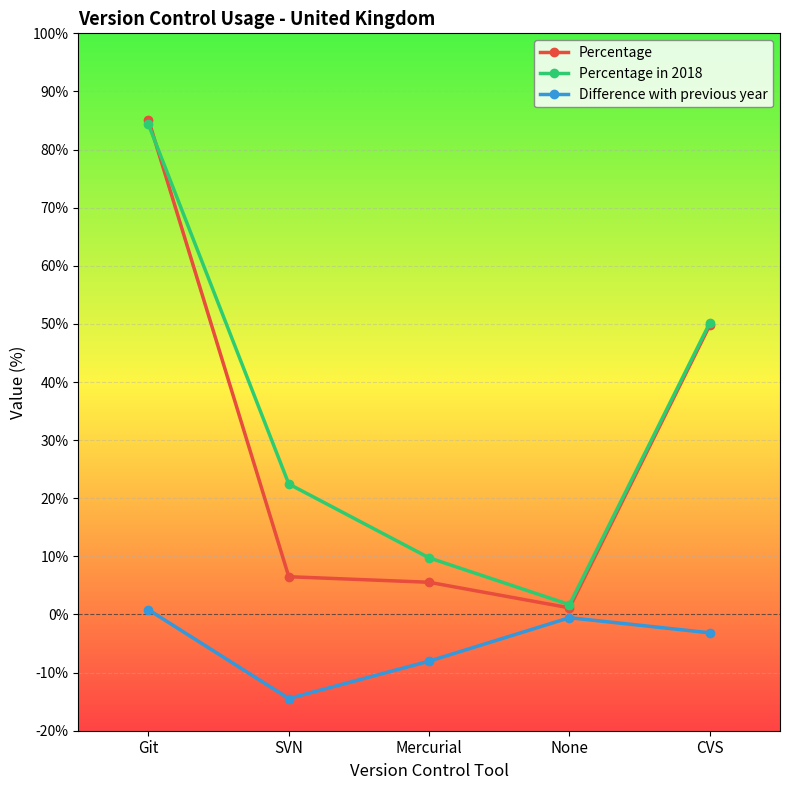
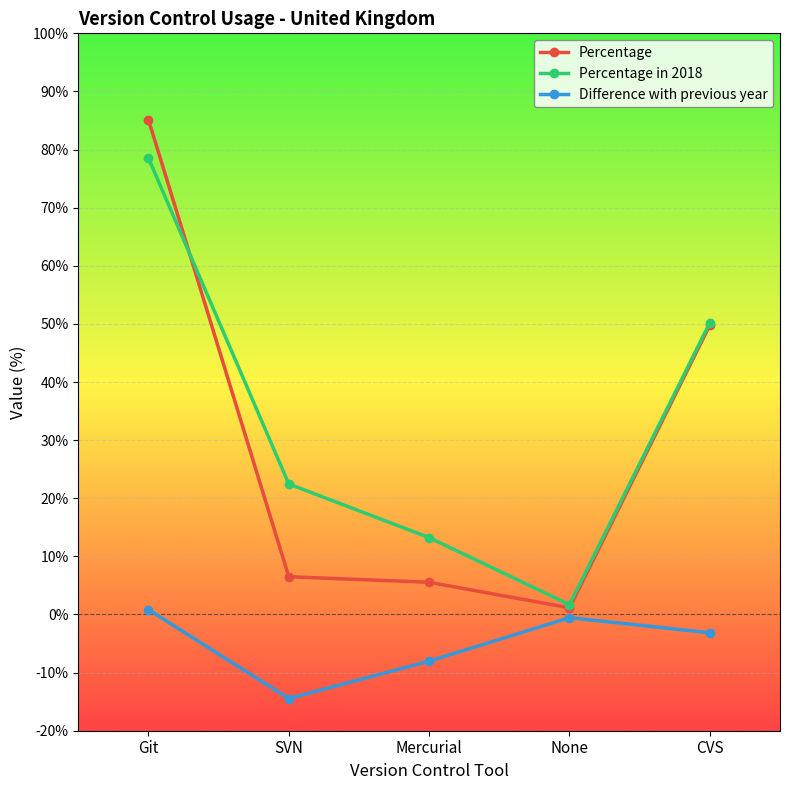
Percentage in 2018, Git: 84% -> 79%
Percentage in 2018, Mercurial: 10% -> 13%
